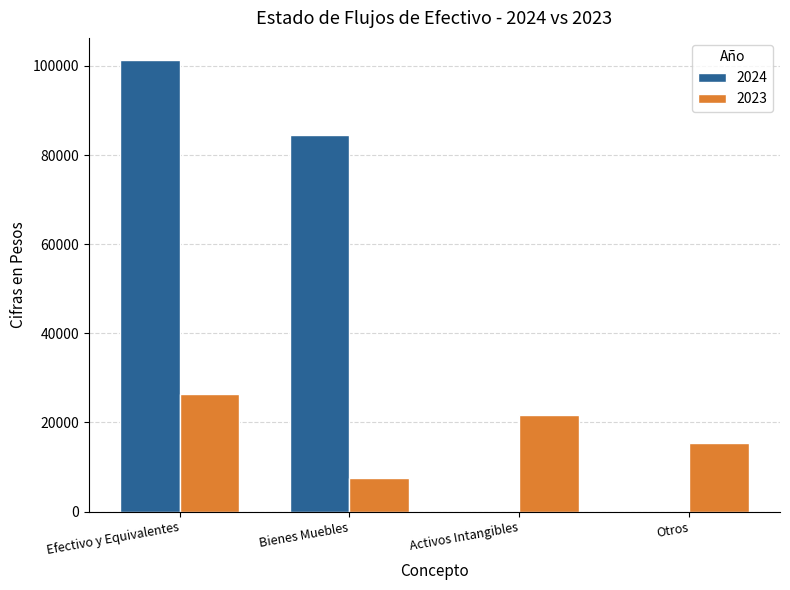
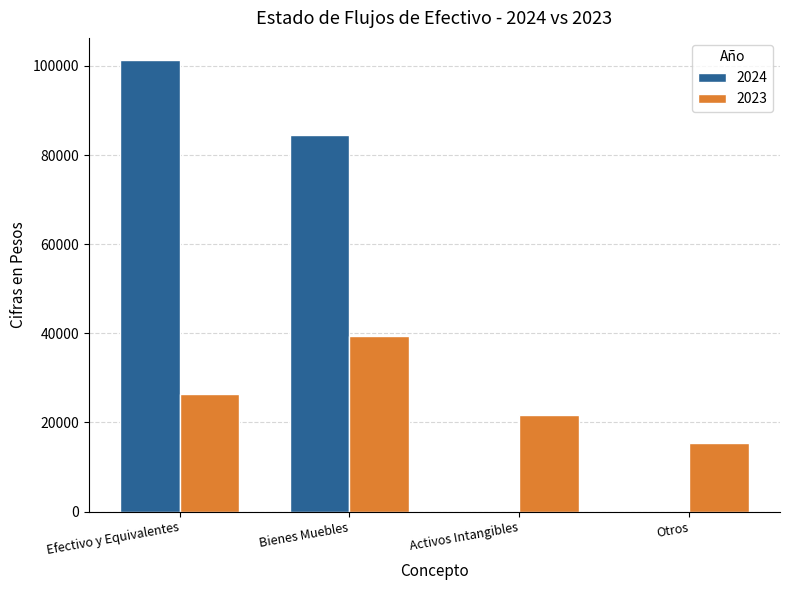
2023, Bienes Muebles: 8000 -> 39000
